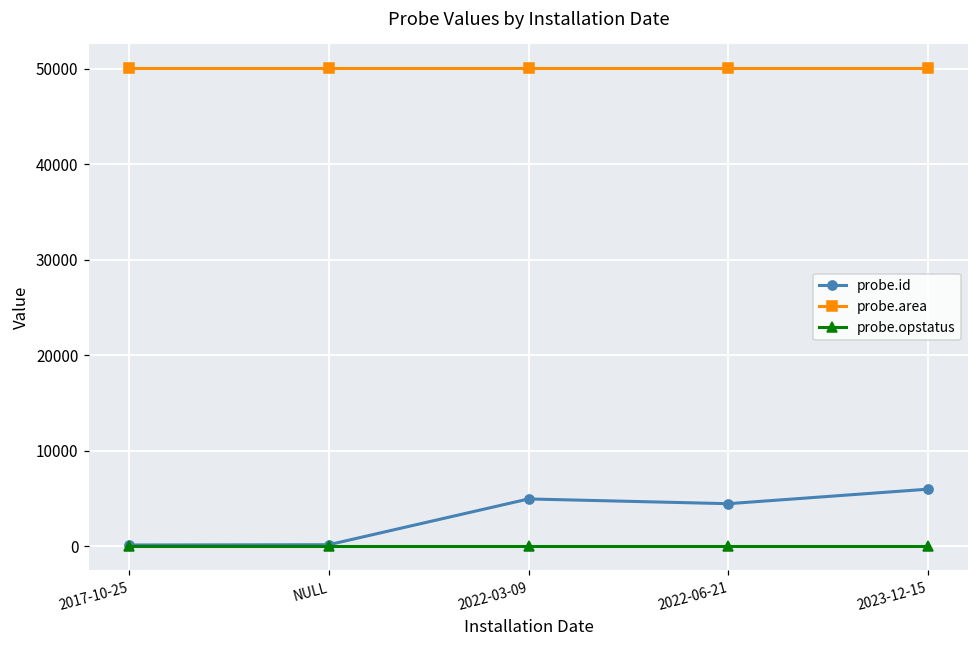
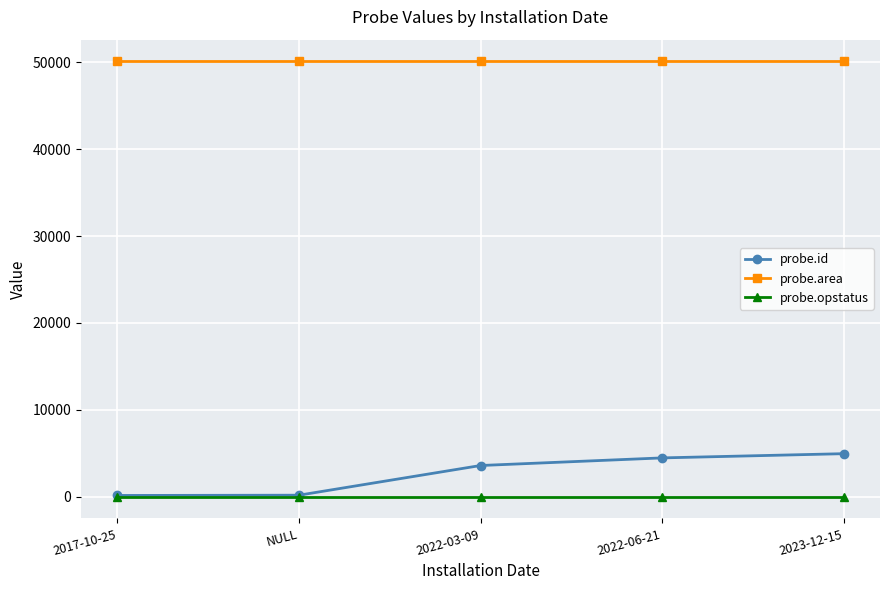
probe.id, 2022-03-09: 5000 -> 4000
probe.id, 2023-12-15: 6000 -> 5000
